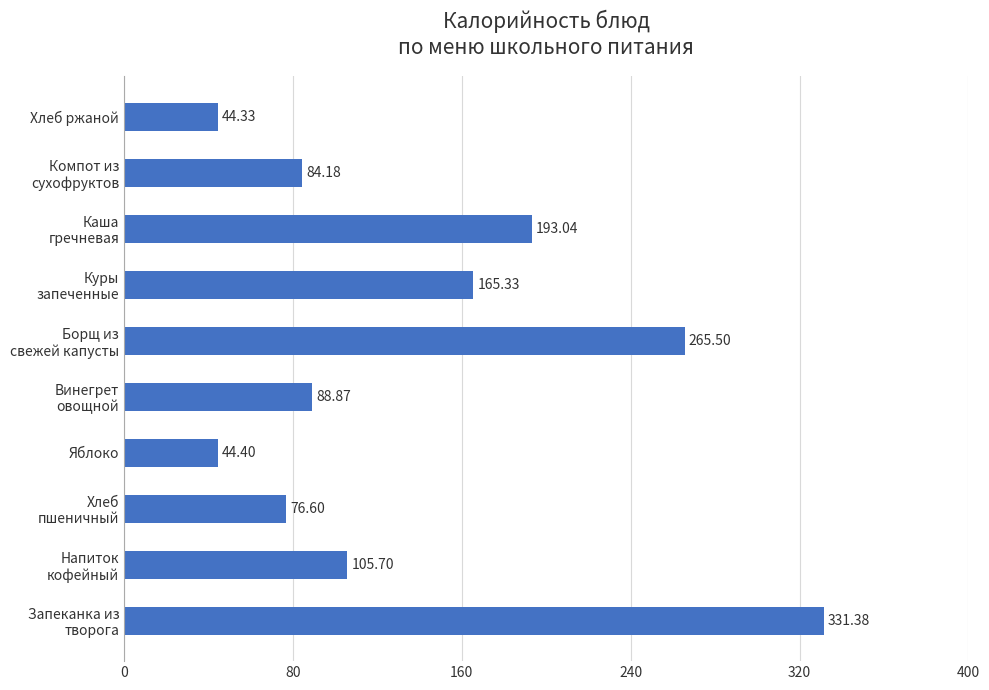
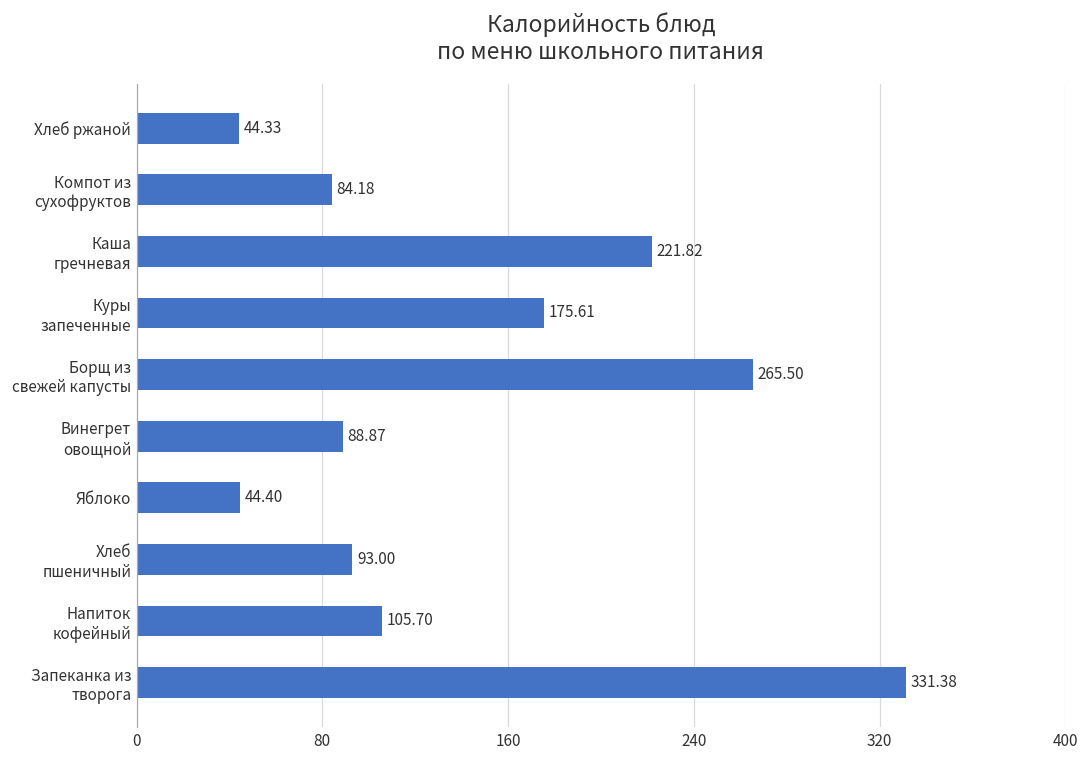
Каша гречневая: 193.04 -> 221.82
Куры запеченные: 165.33 -> 175.61
Хлеб пшеничный: 76.60 -> 93.00
